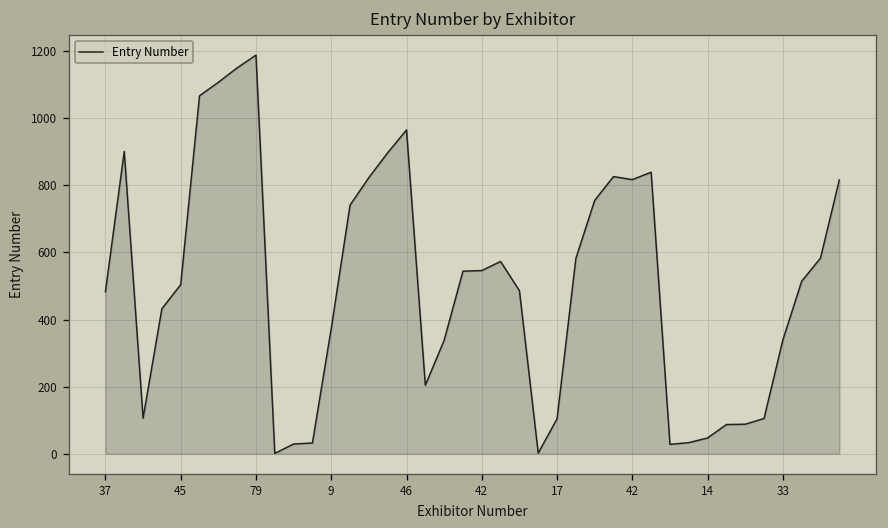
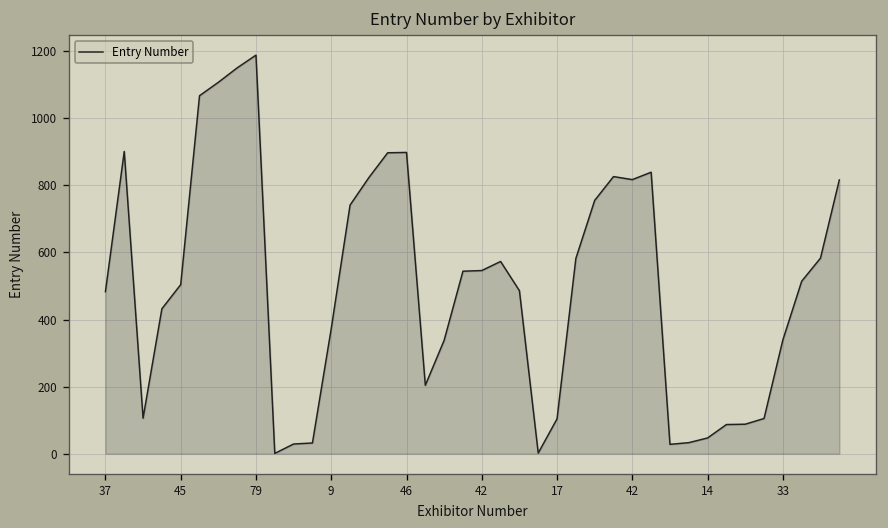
46: 970 -> 900
